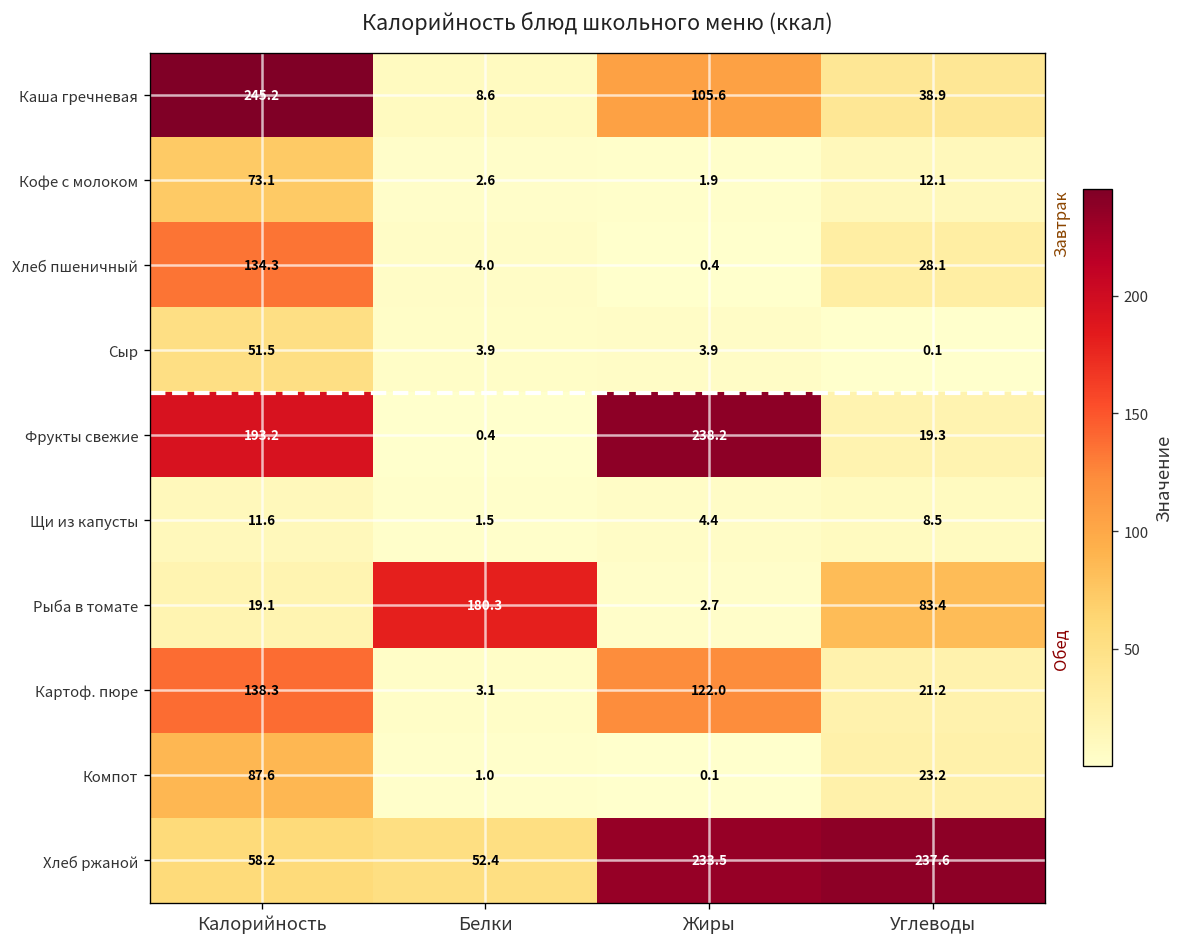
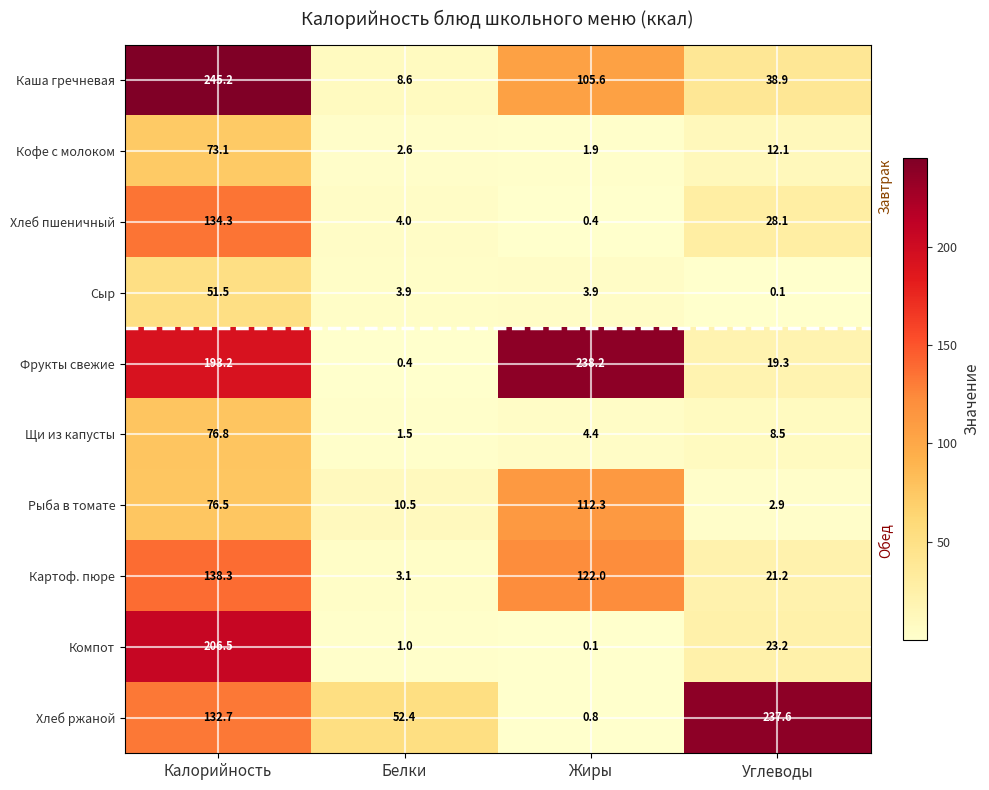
Щи из капусты, Калорийность: 11.6 -> 76.8
Рыба в томате, Калорийность: 19.1 -> 76.5
Рыба в томате, Белки: 180.3 -> 10.5
Рыба в томате, Жиры: 2.7 -> 112.3
Рыба в томате, Углеводы: 83.4 -> 2.9
Компот, Калорийность: 87.6 -> 206.5
Хлеб ржаной, Калорийность: 58.2 -> 132.7
Хлеб ржаной, Жиры: 233.5 -> 0.8
